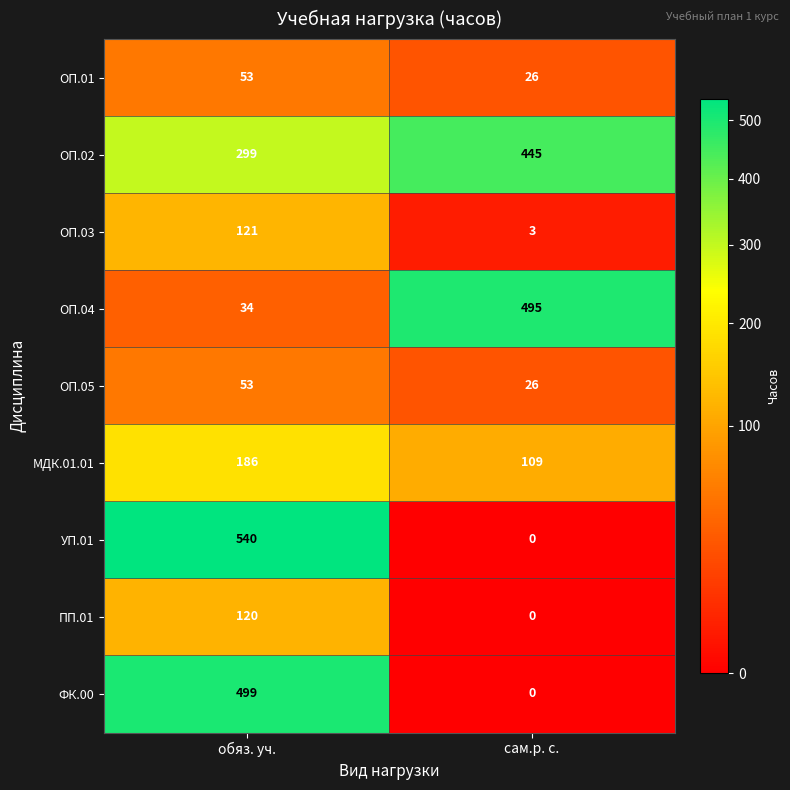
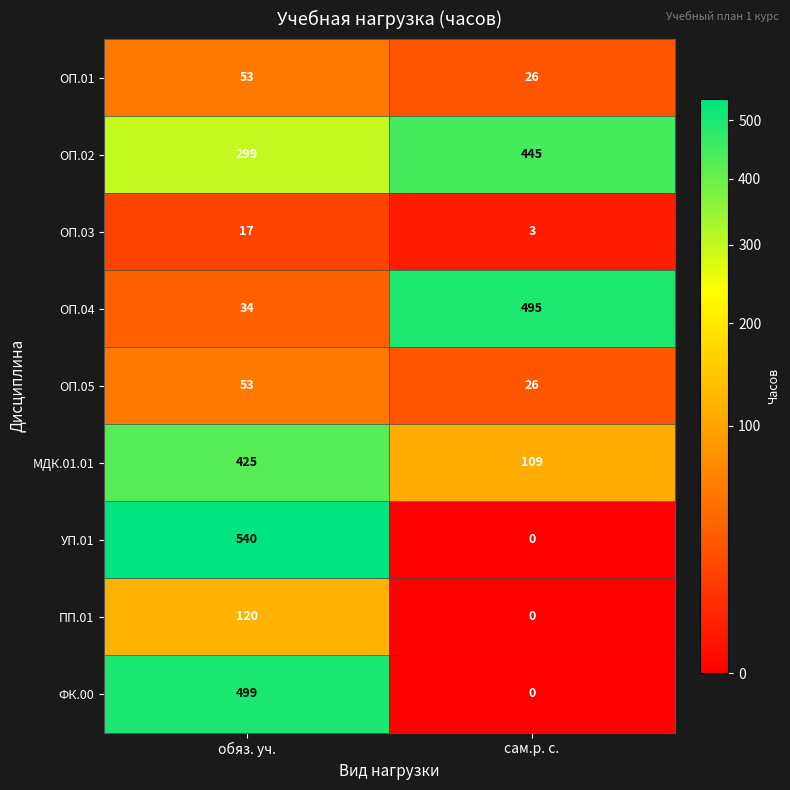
ОП.03, обяз. уч.: 121 -> 17
МДК.01.01, обяз. уч.: 186 -> 425
